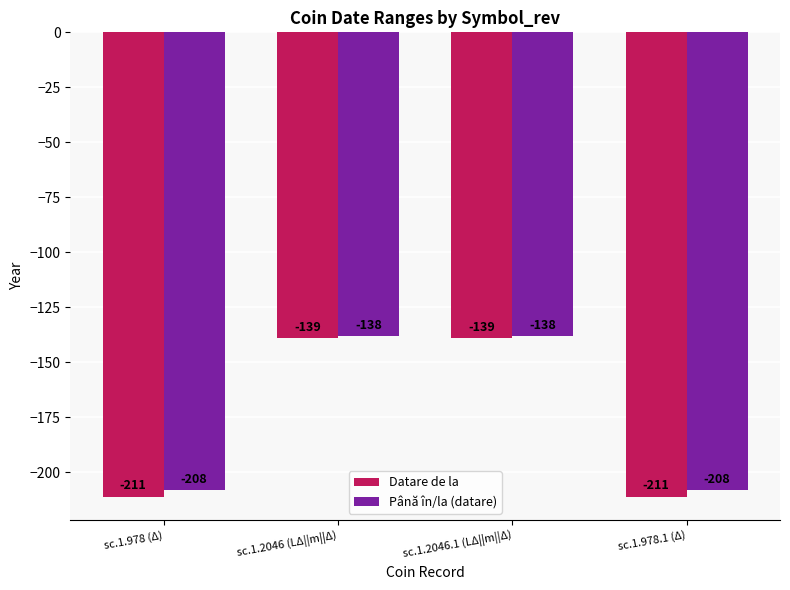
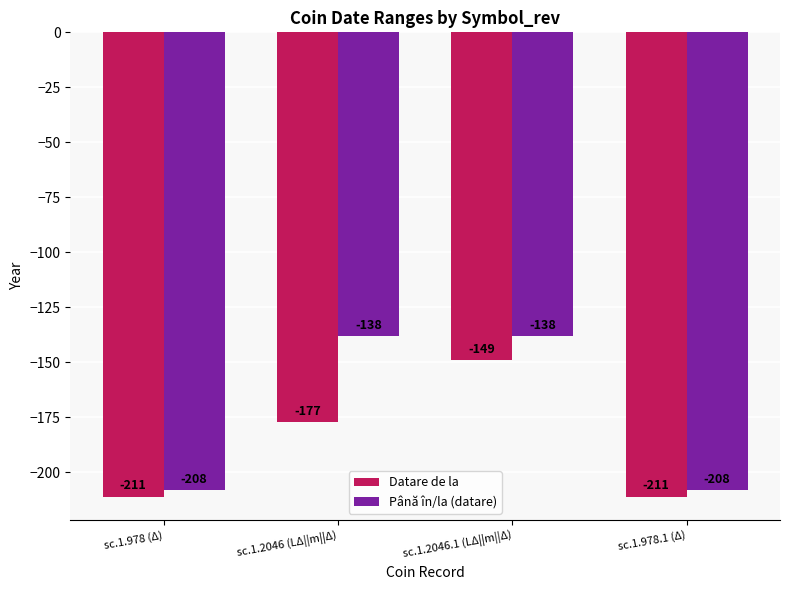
Datare de la, sc.1.2046 (LΔ||m||Δ): -139 -> -177
Datare de la, sc.1.2046.1 (LΔ||m||Δ): -139 -> -149
